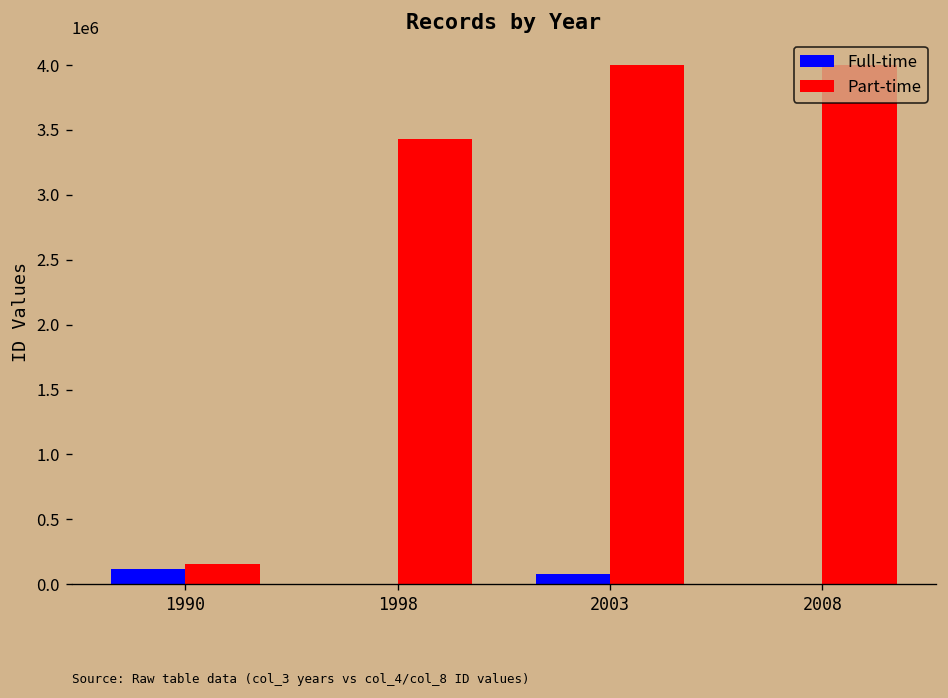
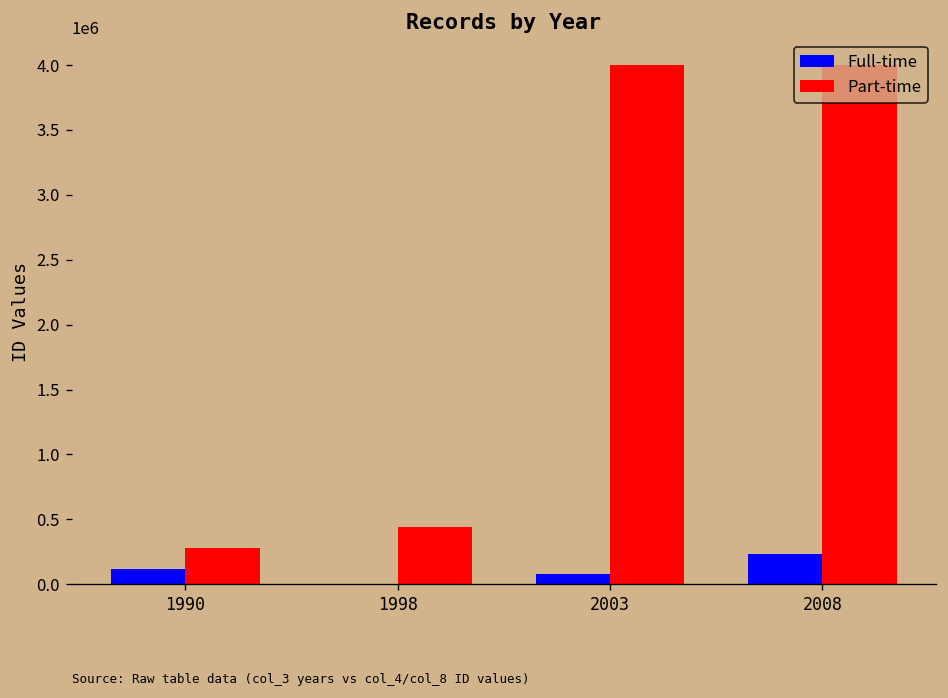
Part-time, 1990: 160000 -> 280000
Part-time, 1998: 3430000 -> 440000
Full-time, 2008: 0 -> 230000
